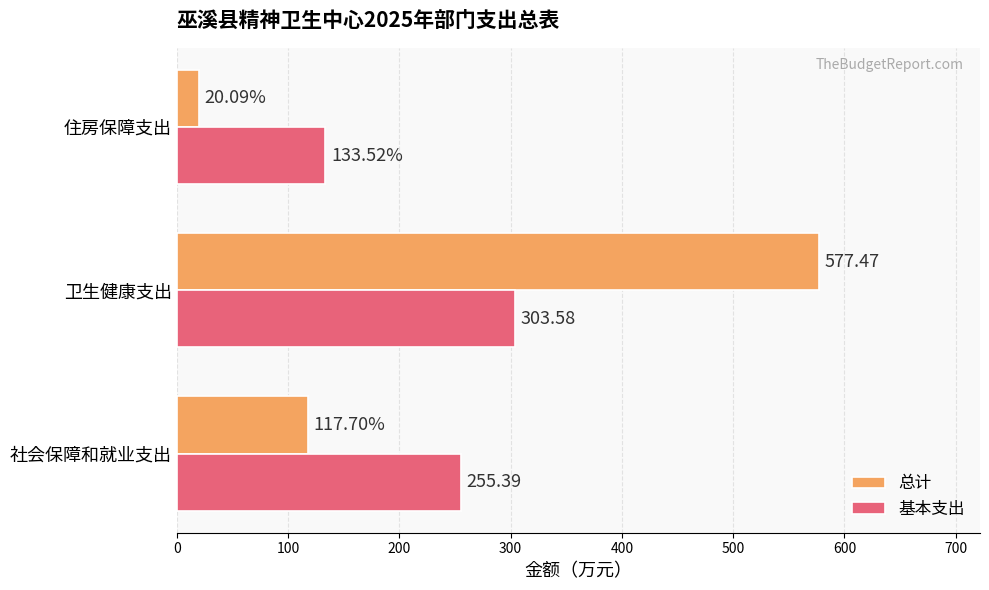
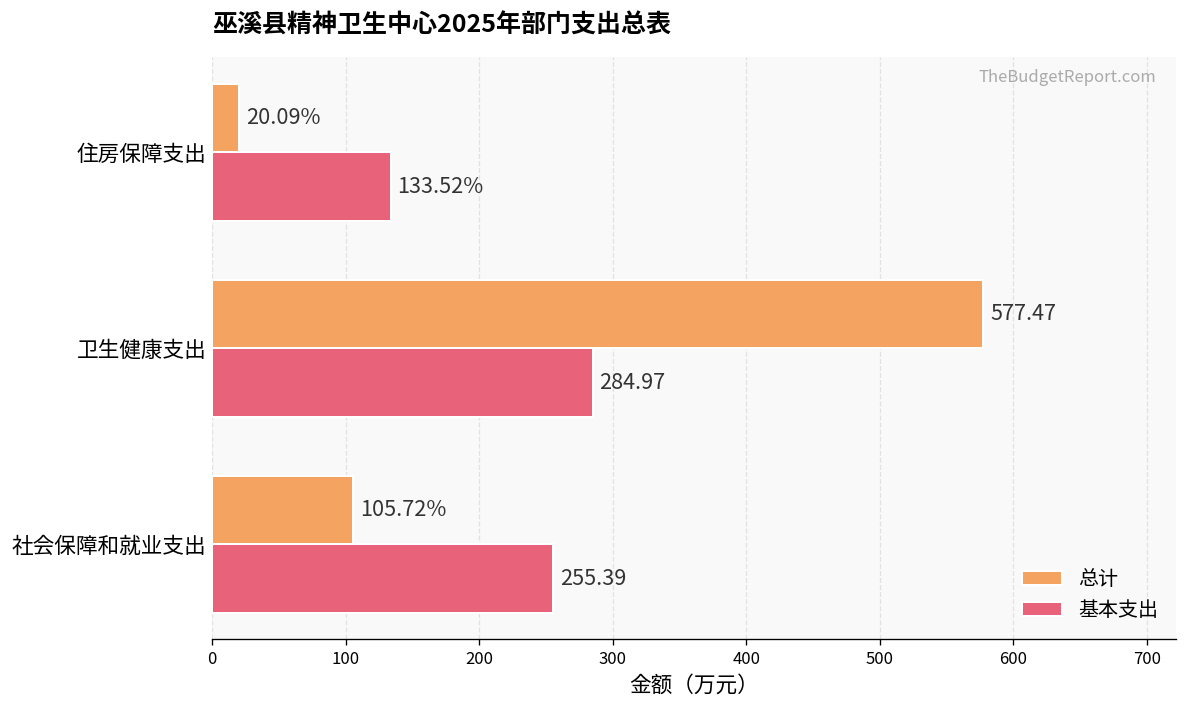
基本支出, 卫生健康支出: 303.58 -> 284.97
总计, 社会保障和就业支出: 117.70% -> 105.72%
